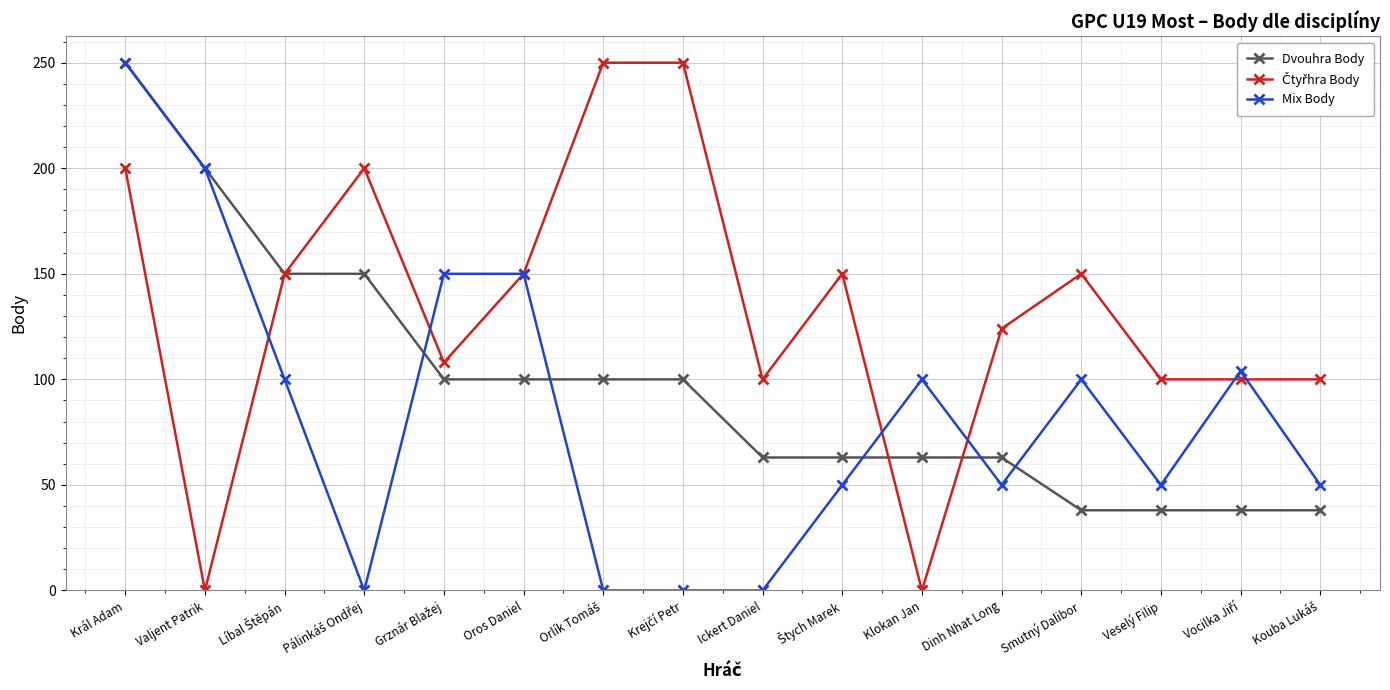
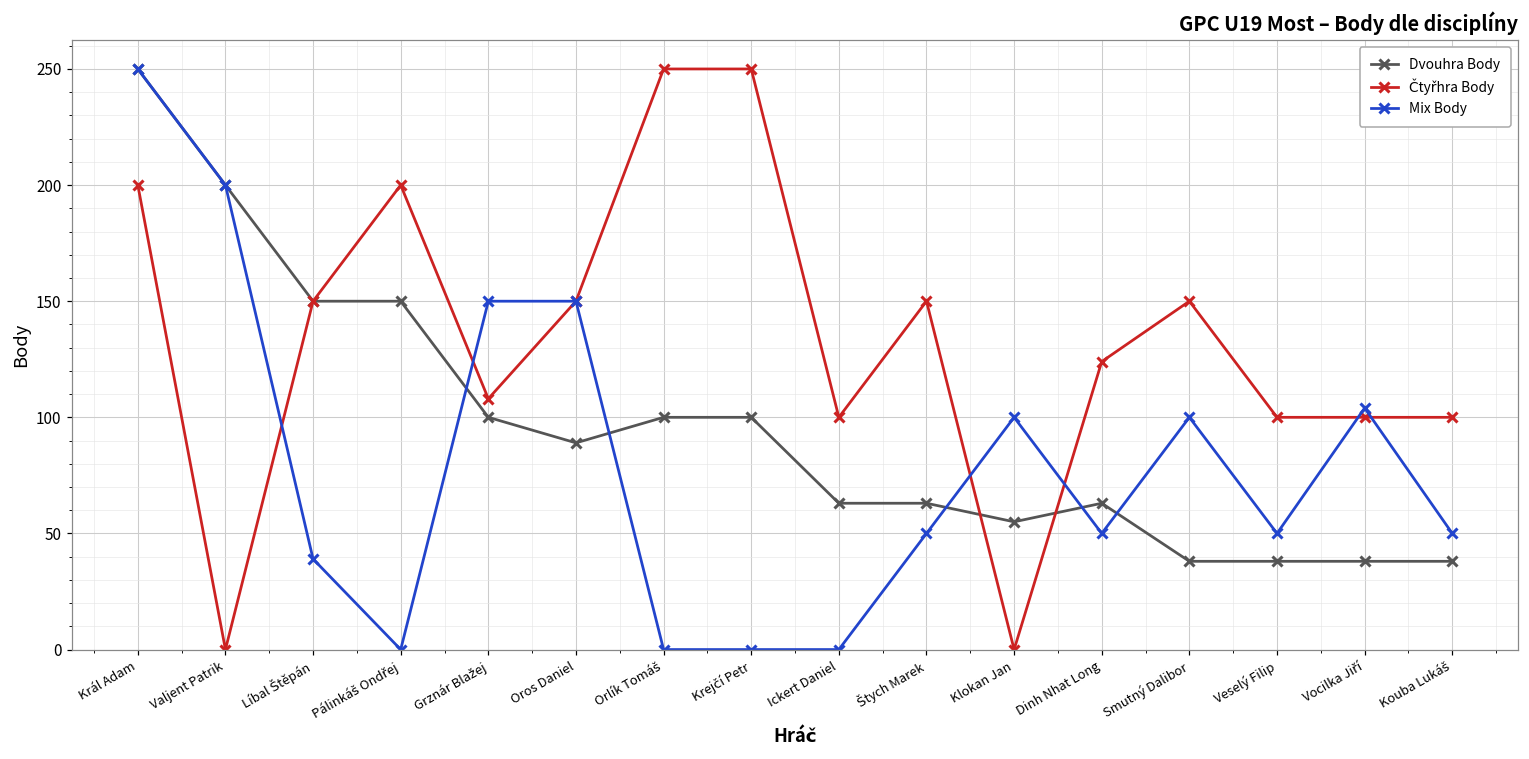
Mix Body, Líbal Štěpán: 100 -> 39
Dvouhra Body, Oros Daniel: 100 -> 89
Dvouhra Body, Klokan Jan: 63 -> 55
